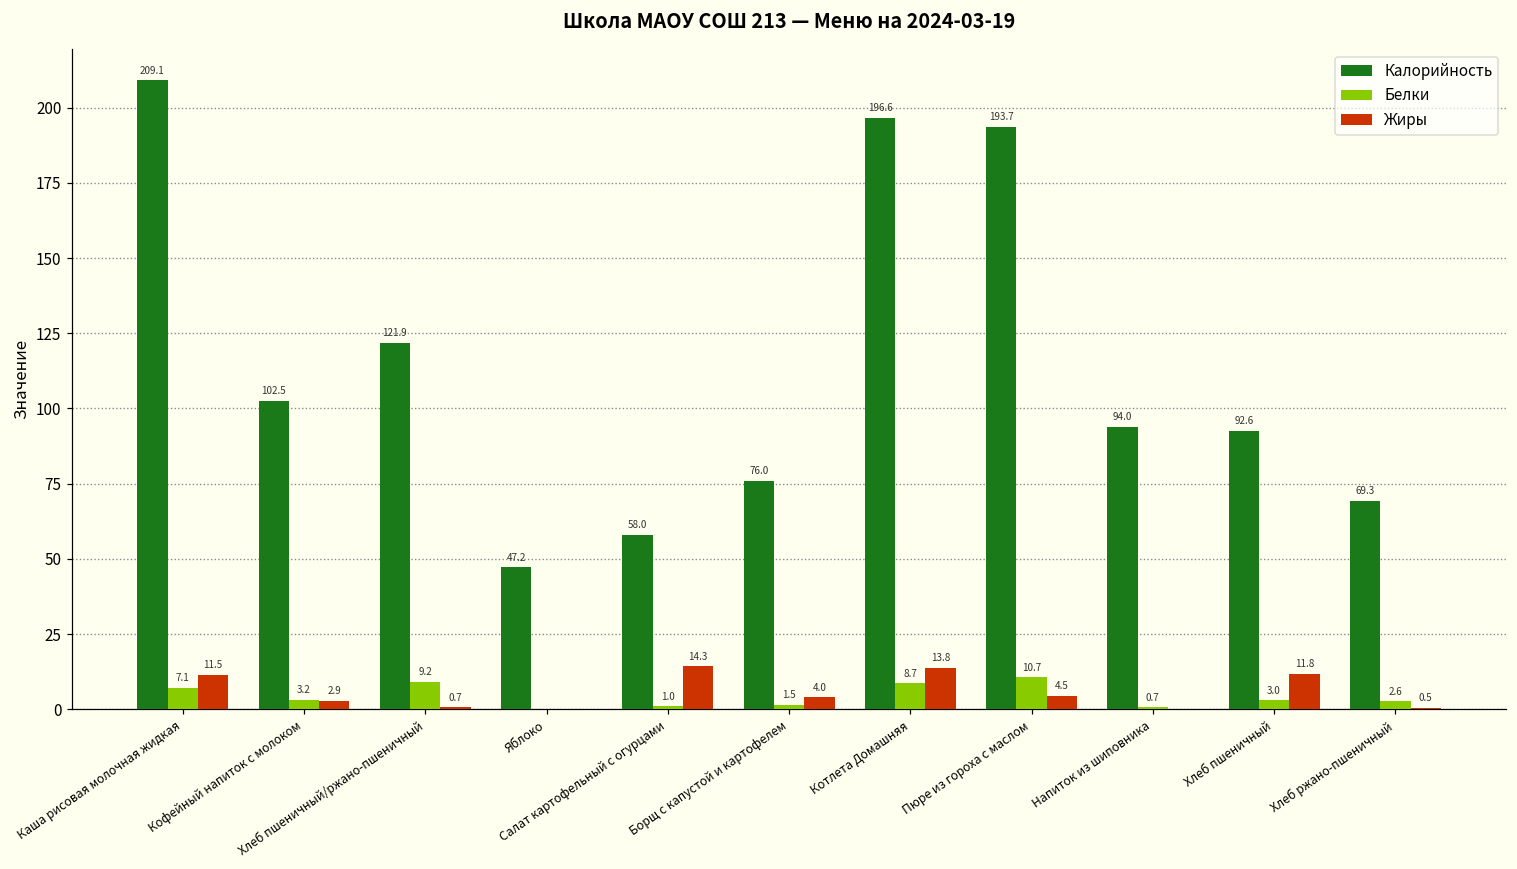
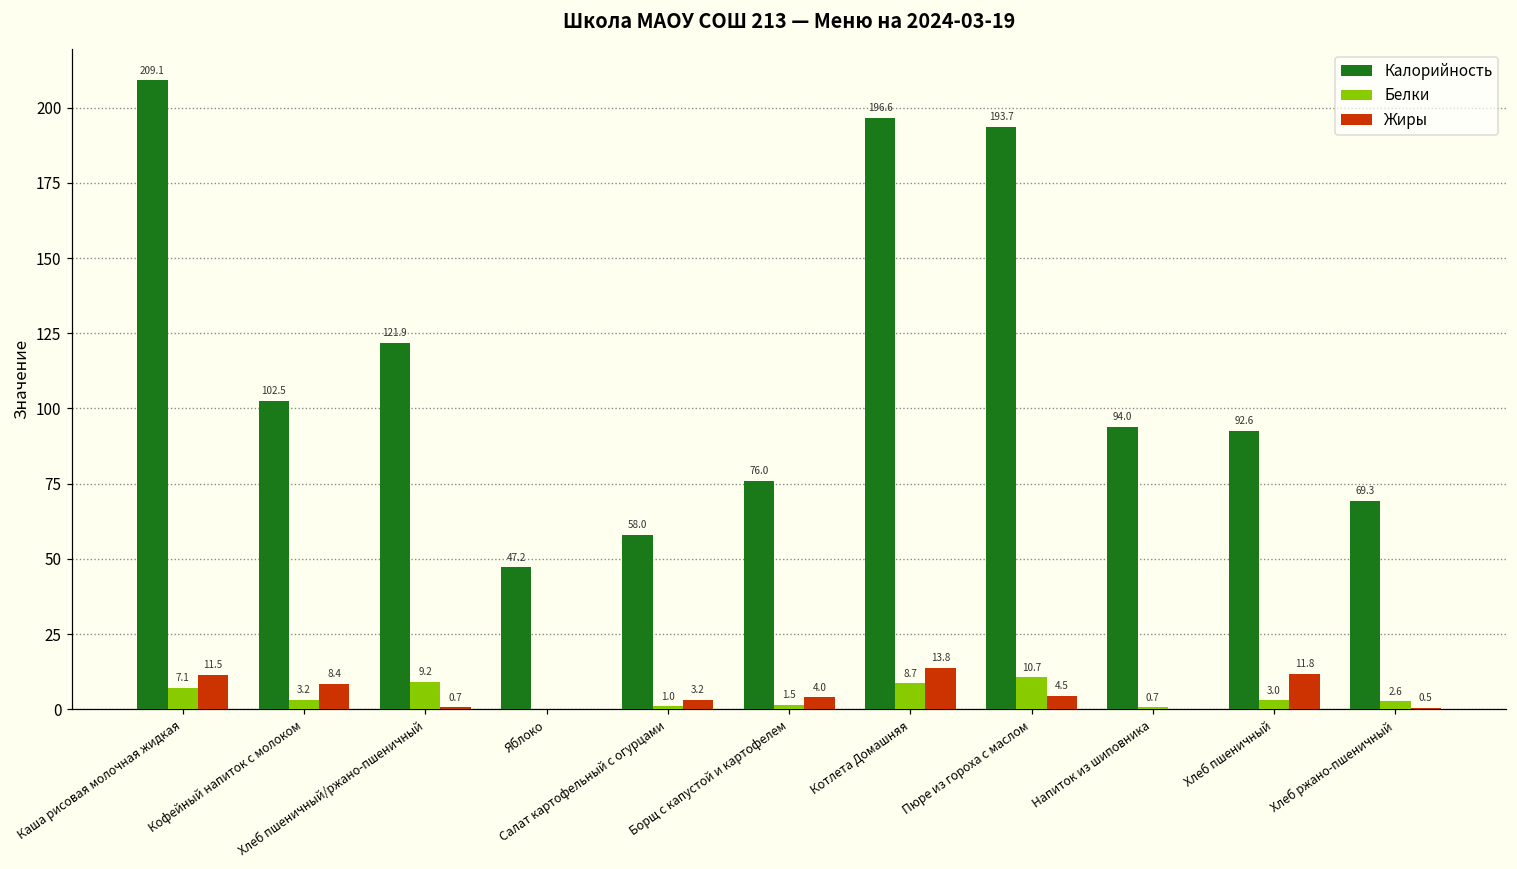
Жиры, Кофейный напиток с молоком: 2.9 -> 8.4
Жиры, Салат картофельный с огурцами: 14.3 -> 3.2
